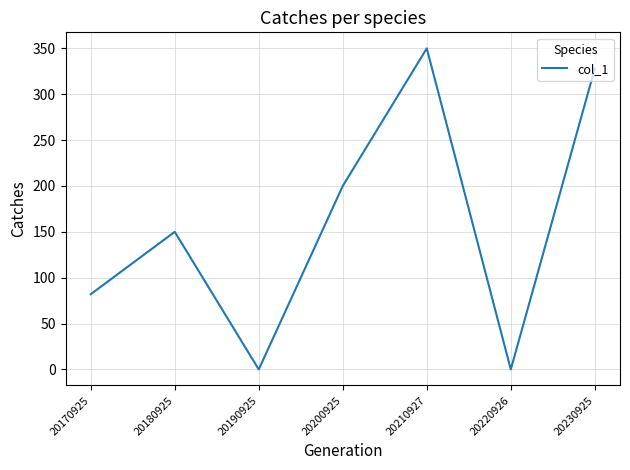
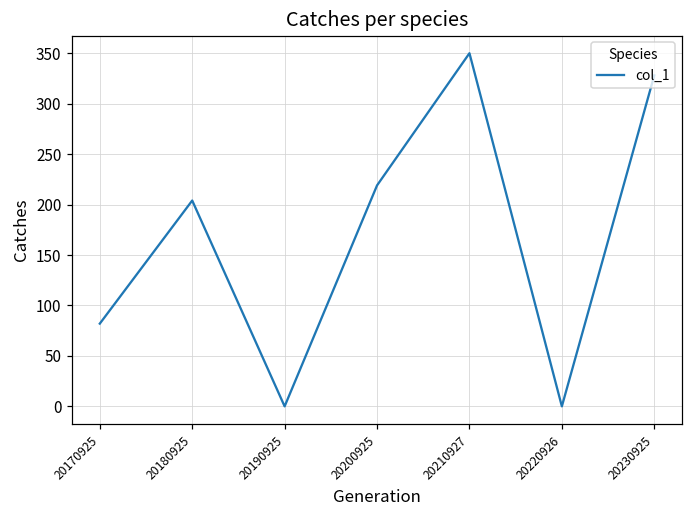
20180925: 150 -> 200
20200925: 200 -> 220
